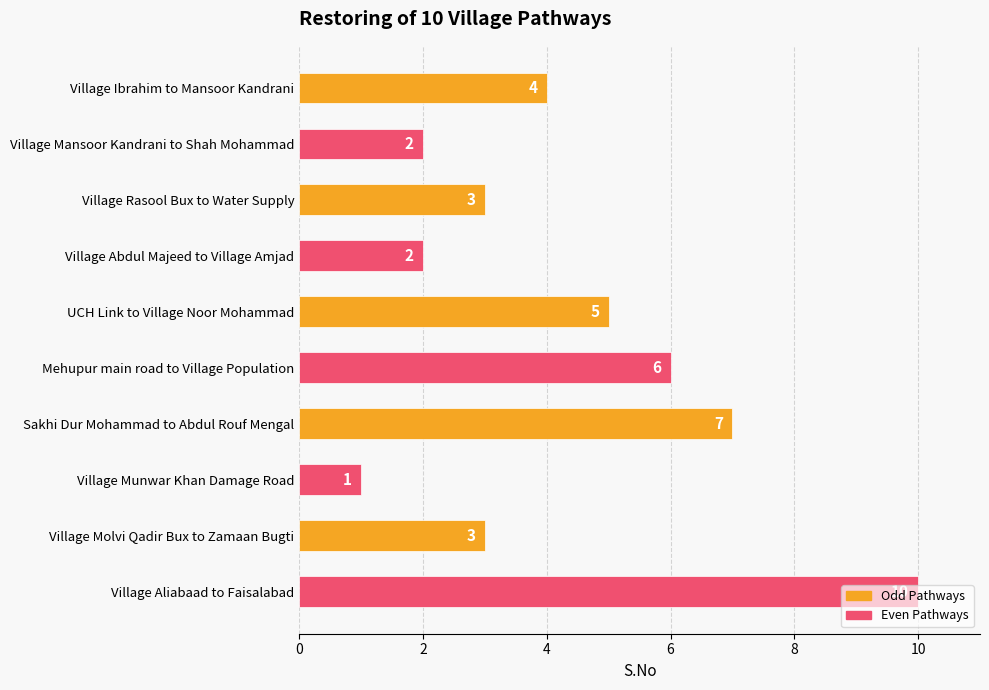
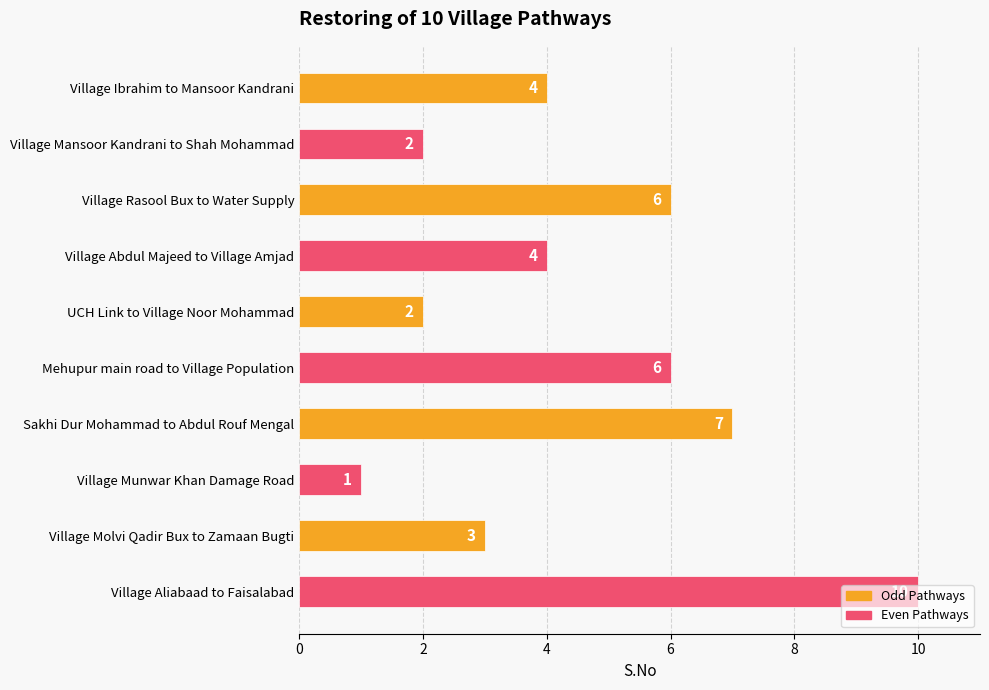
Village Rasool Bux to Water Supply: 3 -> 6
Village Abdul Majeed to Village Amjad: 2 -> 4
UCH Link to Village Noor Mohammad: 5 -> 2
